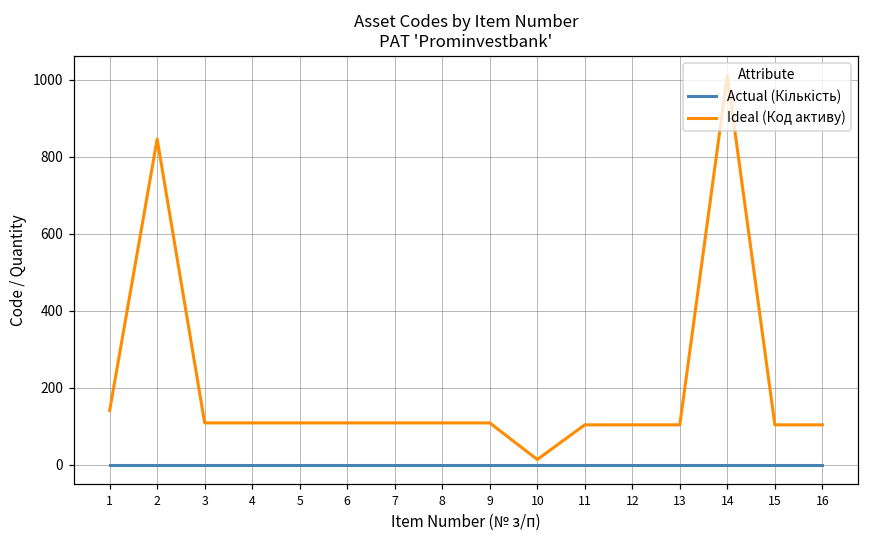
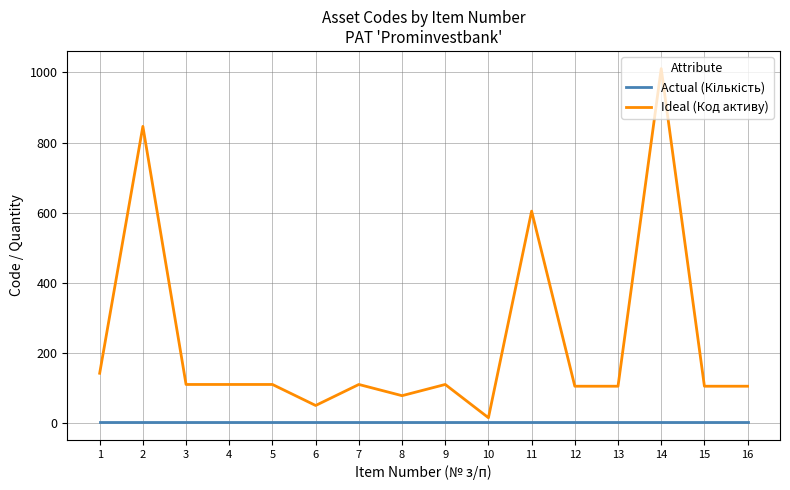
Ideal (Код активу), 6: 110 -> 50
Ideal (Код активу), 8: 110 -> 80
Ideal (Код активу), 11: 100 -> 600
